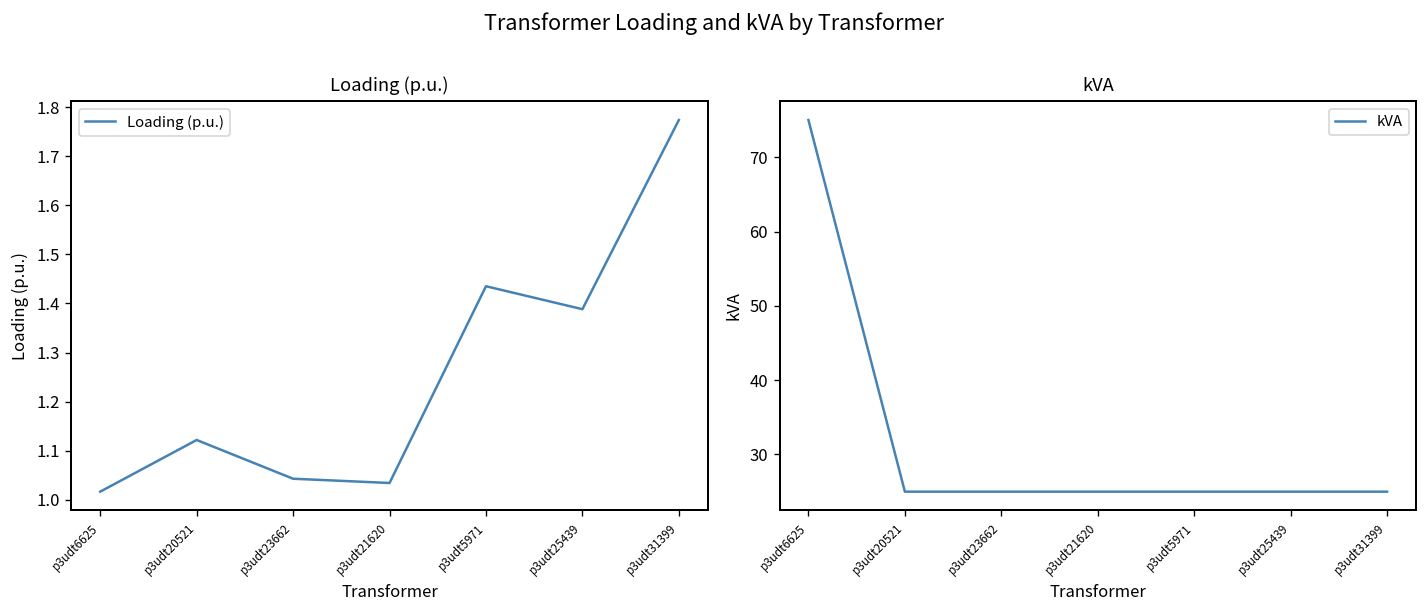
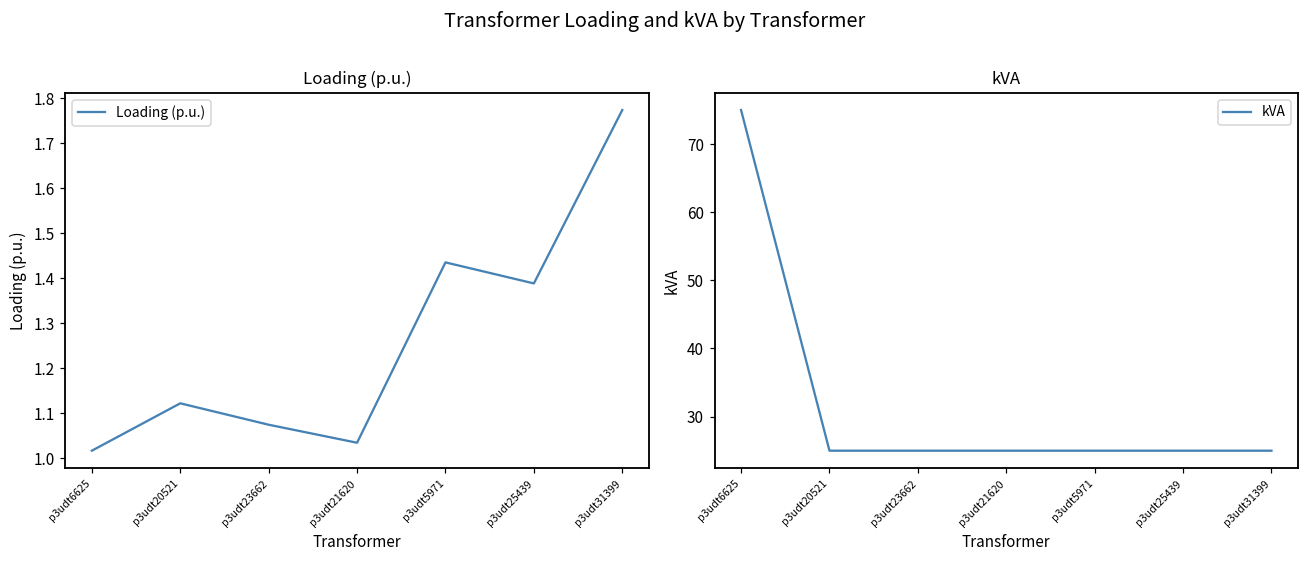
Loading (p.u.), p3udt23662: 1.04 -> 1.07
